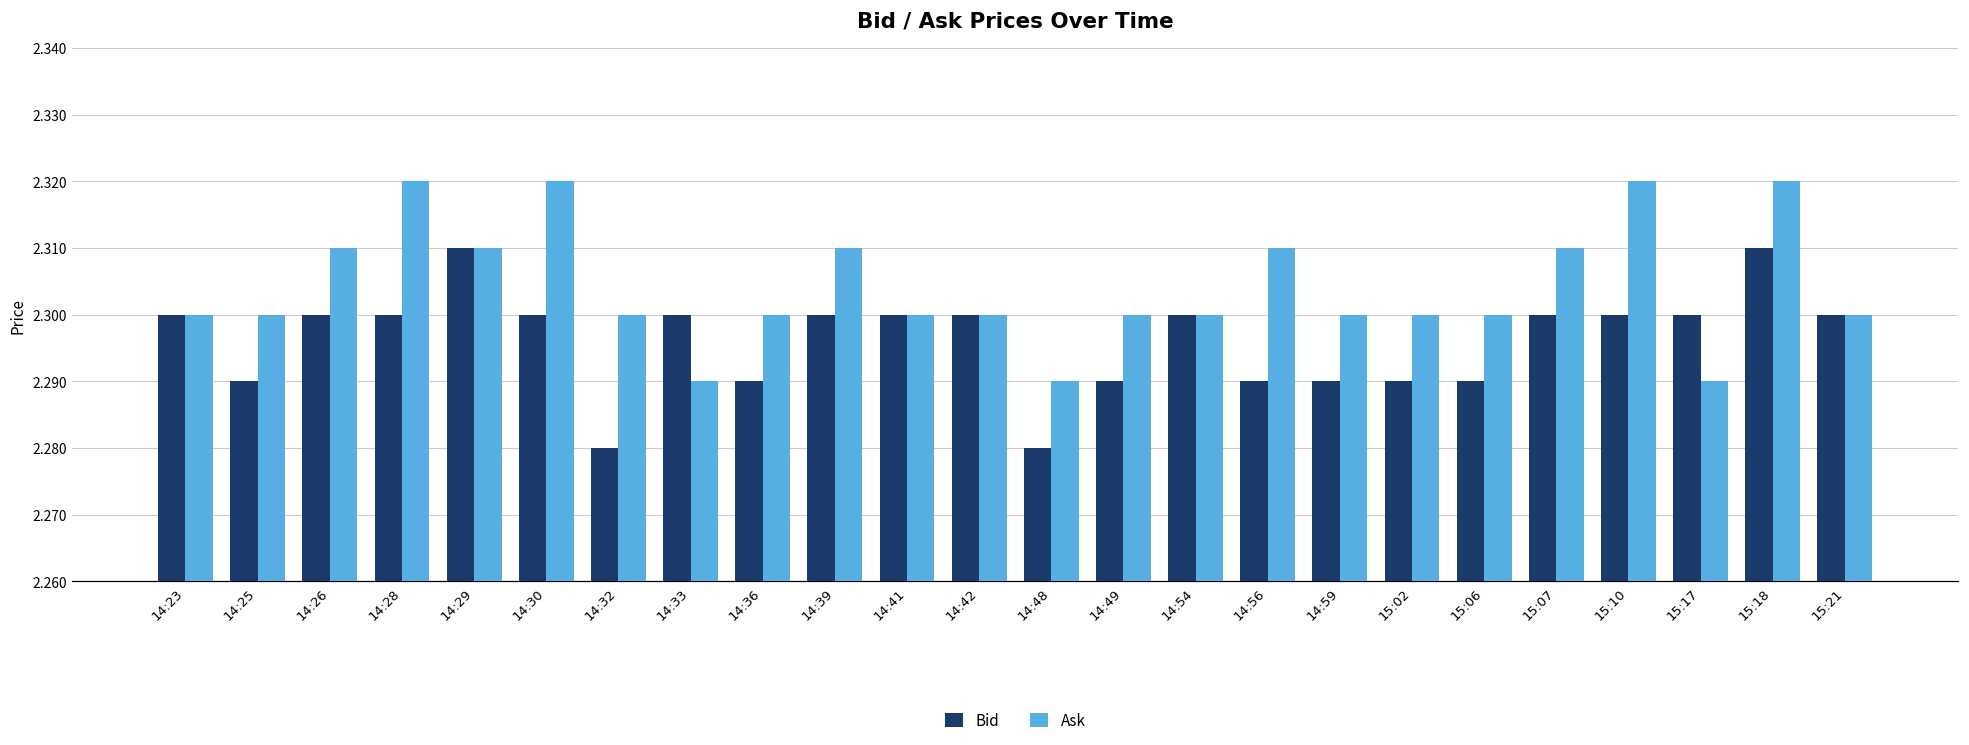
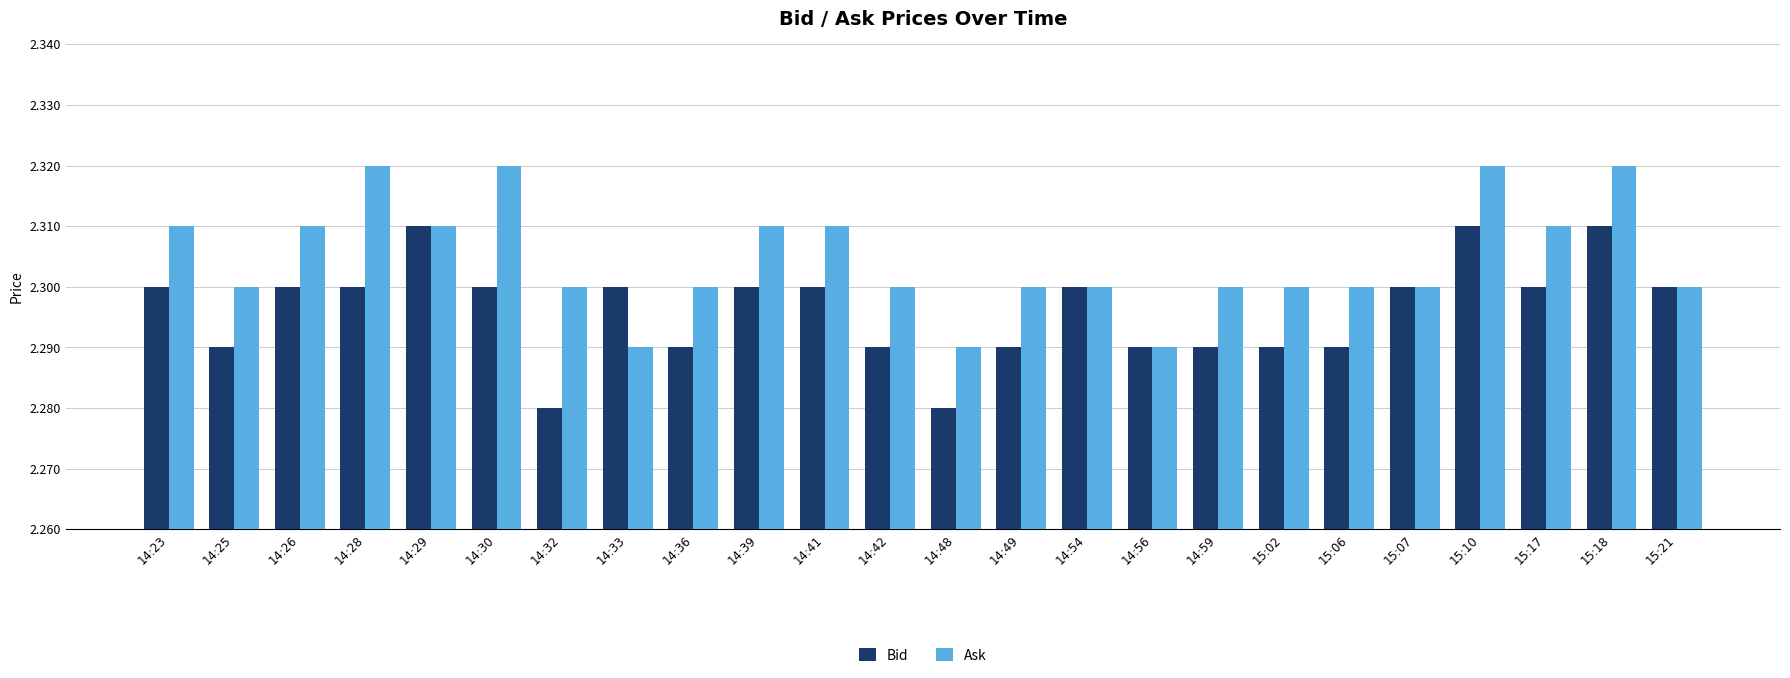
Ask, 14:23: 2.30 -> 2.31
Ask, 14:41: 2.30 -> 2.31
Bid, 14:42: 2.30 -> 2.29
Ask, 14:56: 2.31 -> 2.29
Ask, 15:07: 2.31 -> 2.30
Bid, 15:10: 2.30 -> 2.31
Ask, 15:17: 2.29 -> 2.31
